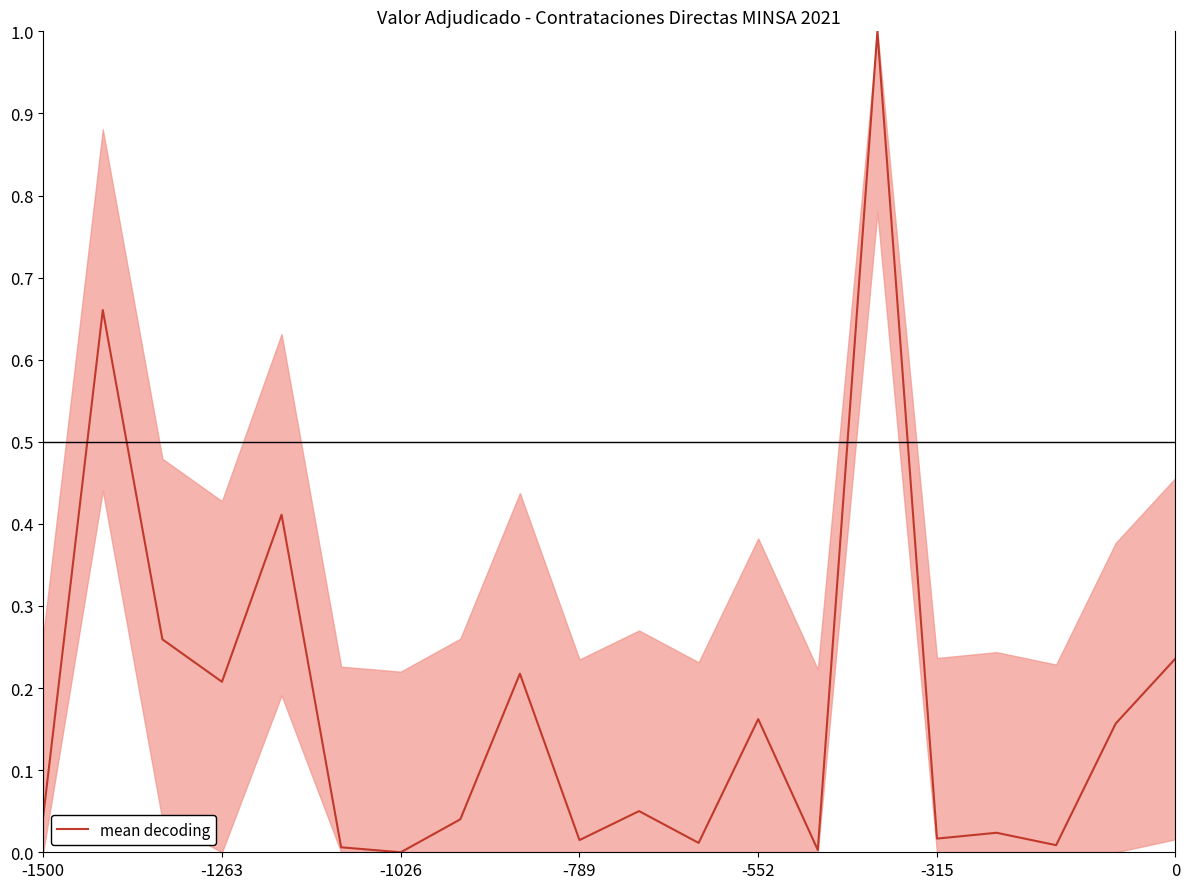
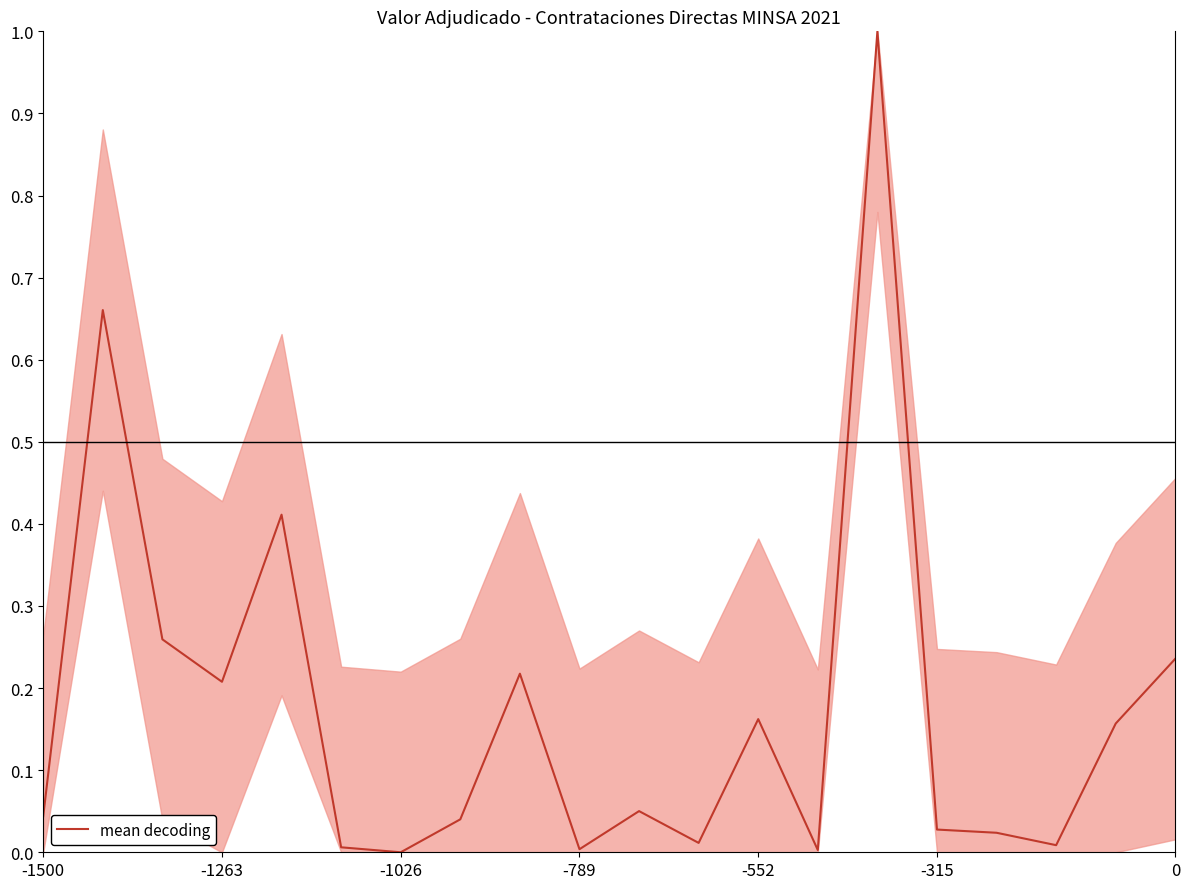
mean decoding, -789: 0.01 -> 0.00
mean decoding, -315: 0.02 -> 0.03
